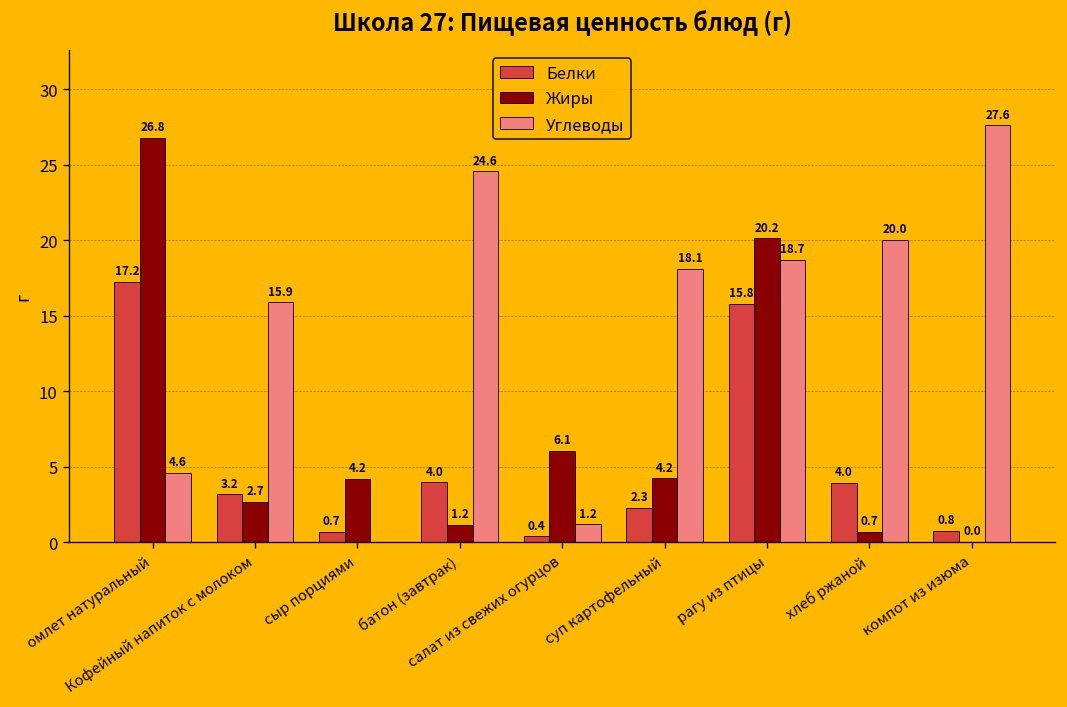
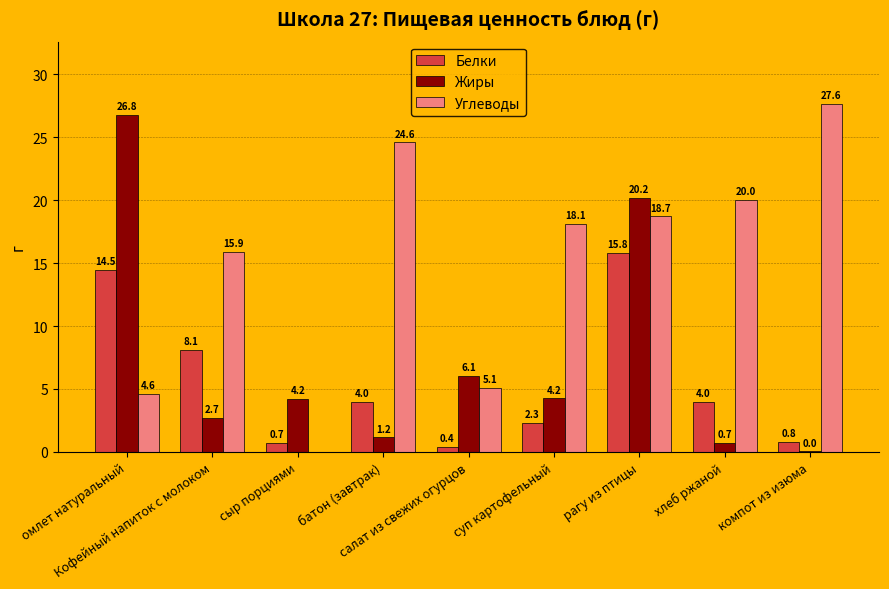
Белки, омлет натуральный: 17.2 -> 14.5
Белки, Кофейный напиток с молоком: 3.2 -> 8.1
Углеводы, салат из свежих огурцов: 1.2 -> 5.1
